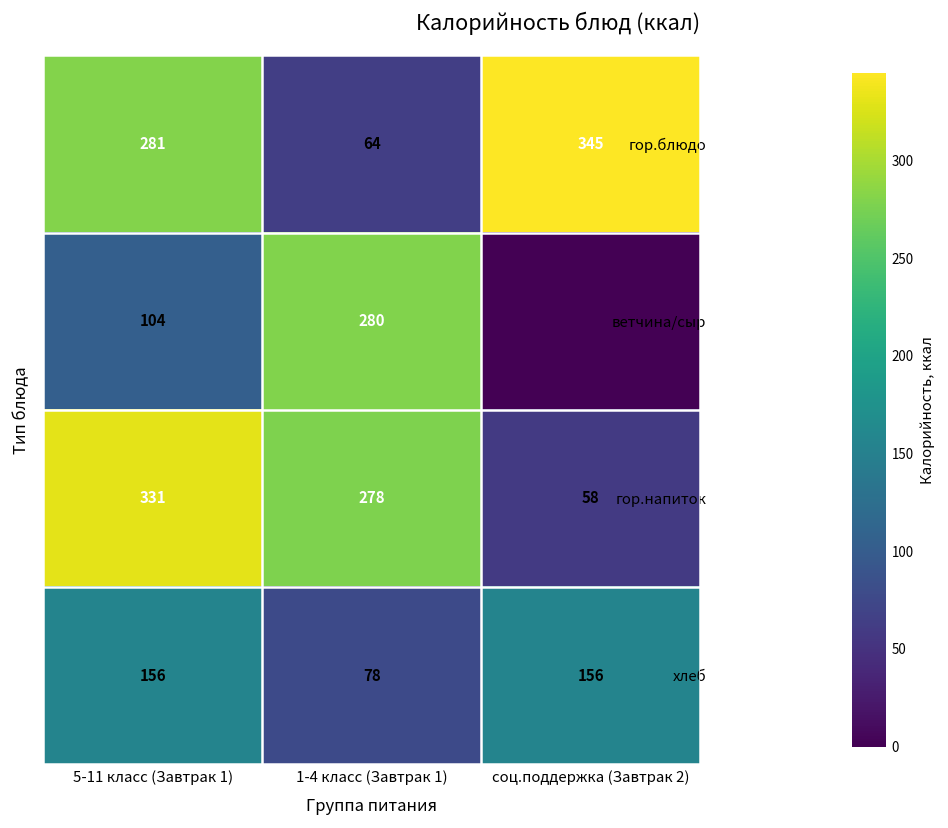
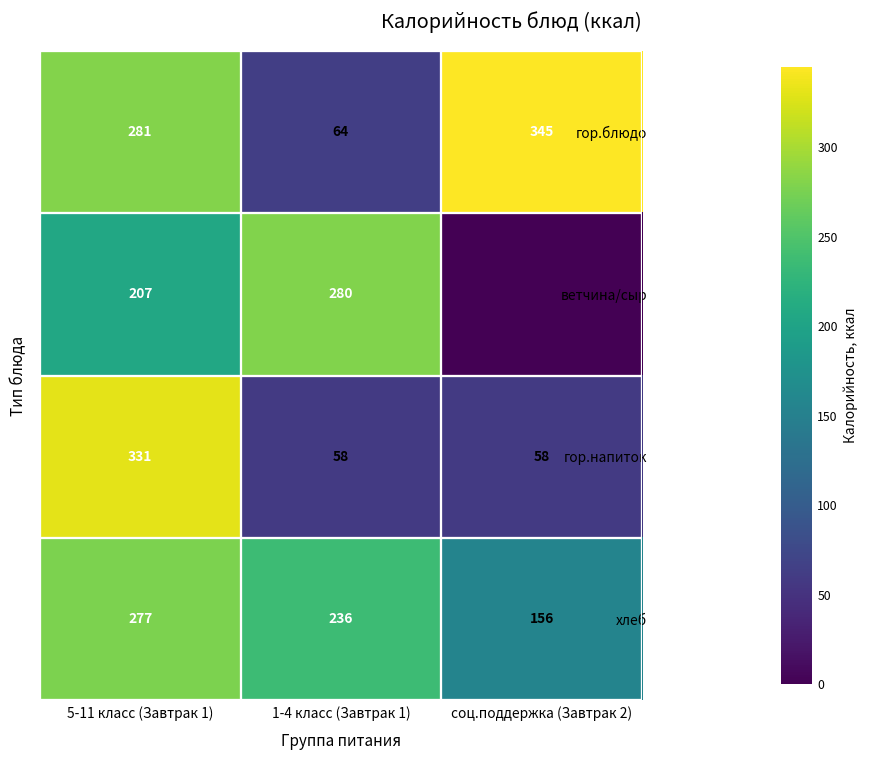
ветчина/сыр, 5-11 класс (Завтрак 1): 104 -> 207
гор.напиток, 1-4 класс (Завтрак 1): 278 -> 58
хлеб, 5-11 класс (Завтрак 1): 156 -> 277
хлеб, 1-4 класс (Завтрак 1): 78 -> 236
